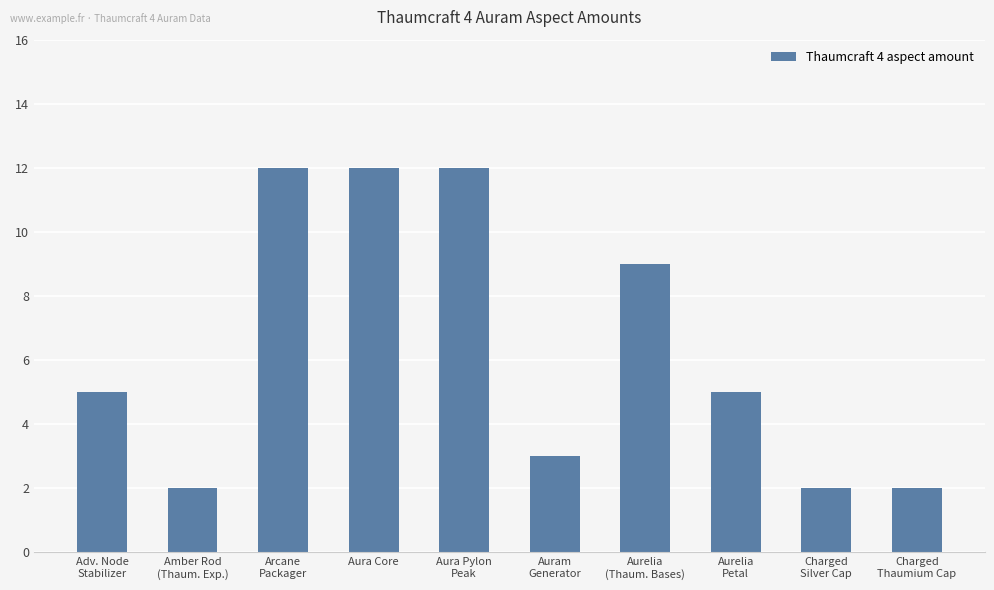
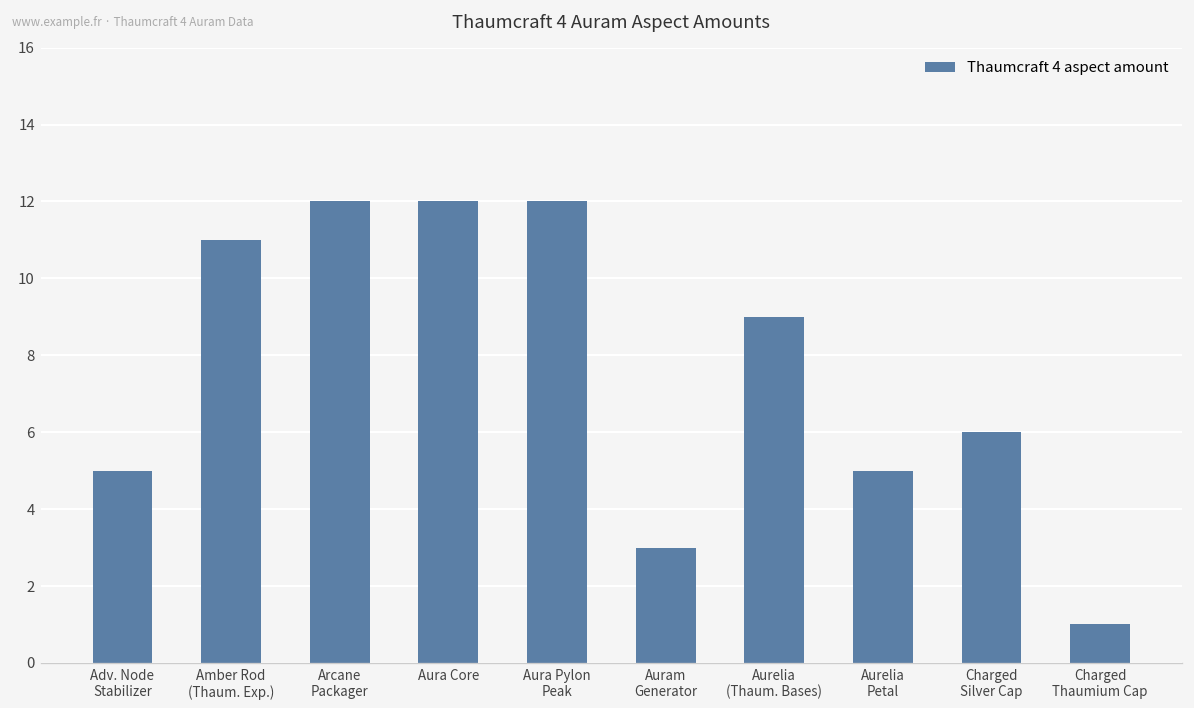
Amber Rod (Thaum. Exp.): 2 -> 11
Charged Silver Cap: 2 -> 6
Charged Thaumium Cap: 2 -> 1
